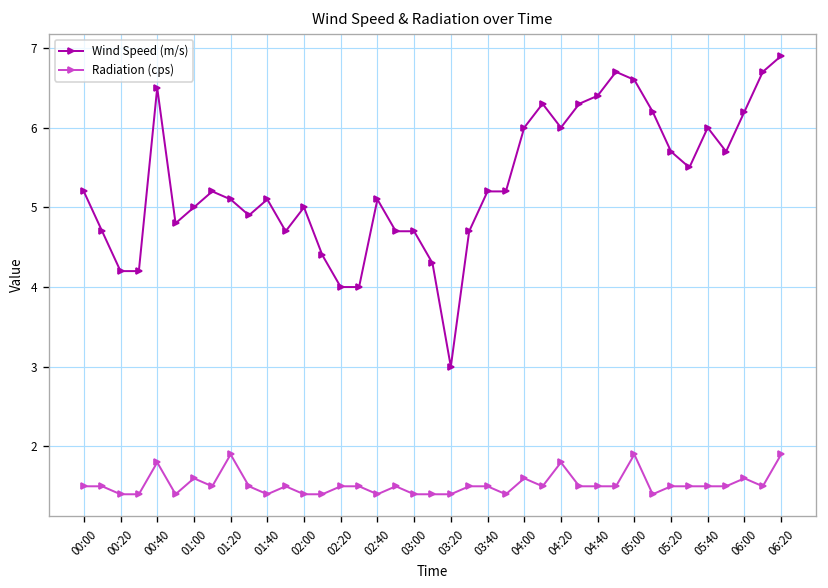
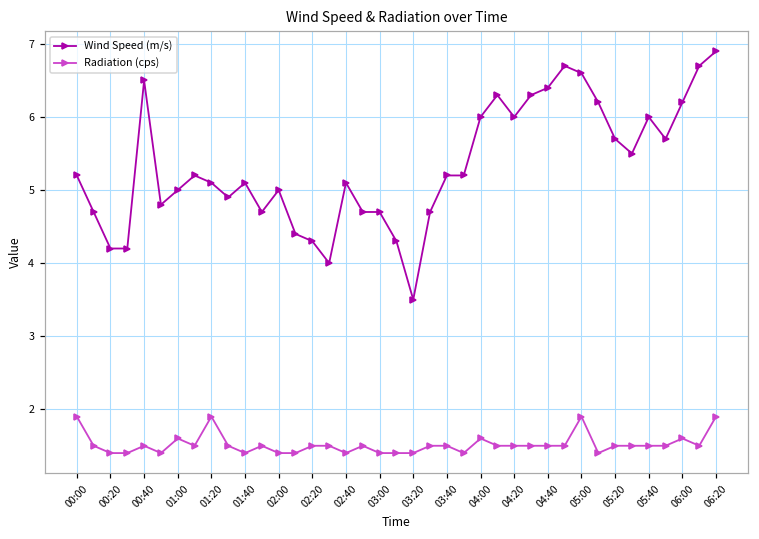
Radiation (cps), 00:00: 1.5 -> 1.9
Radiation (cps), 00:40: 1.8 -> 1.5
Wind Speed (m/s), 02:20: 4.0 -> 4.3
Wind Speed (m/s), 03:20: 3.0 -> 3.5
Radiation (cps), 04:20: 1.8 -> 1.5
